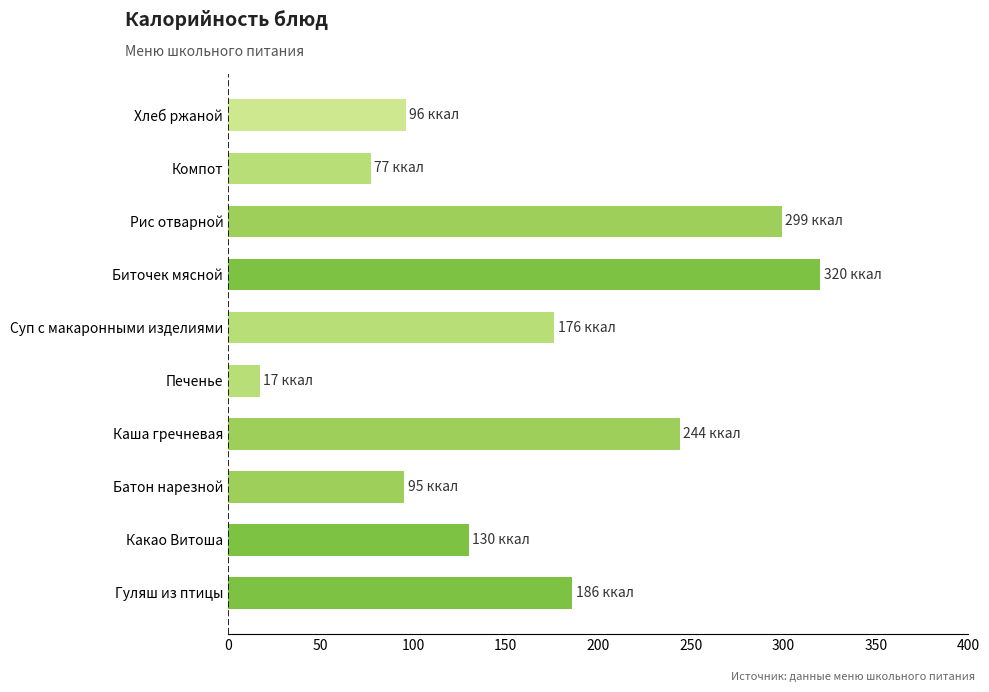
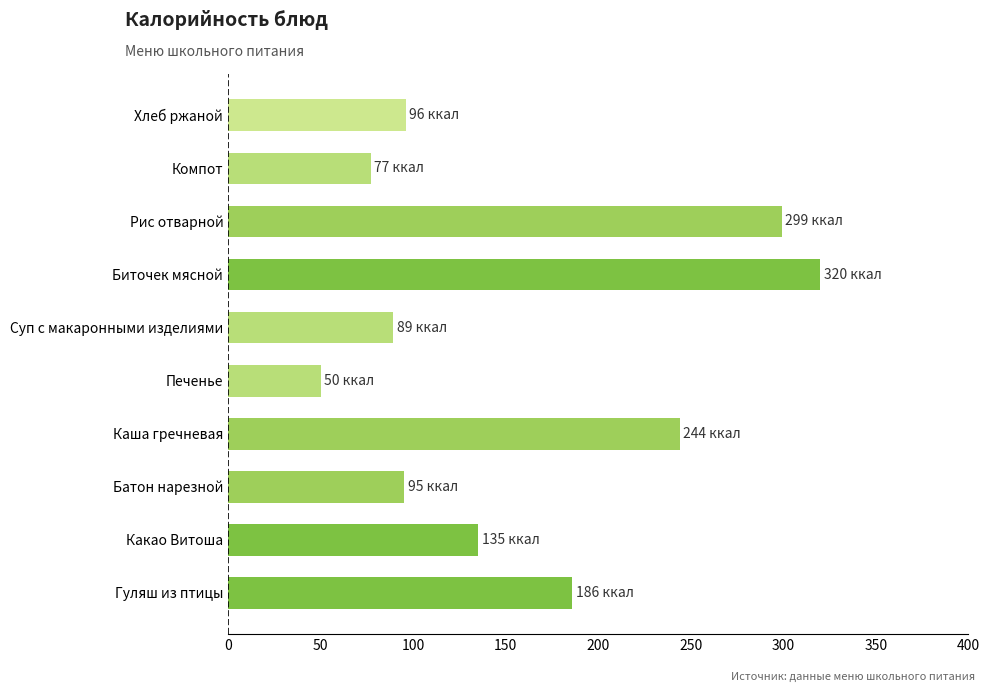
Суп с макаронными изделиями: 176 -> 89
Печенье: 17 -> 50
Какао Витоша: 130 -> 135
